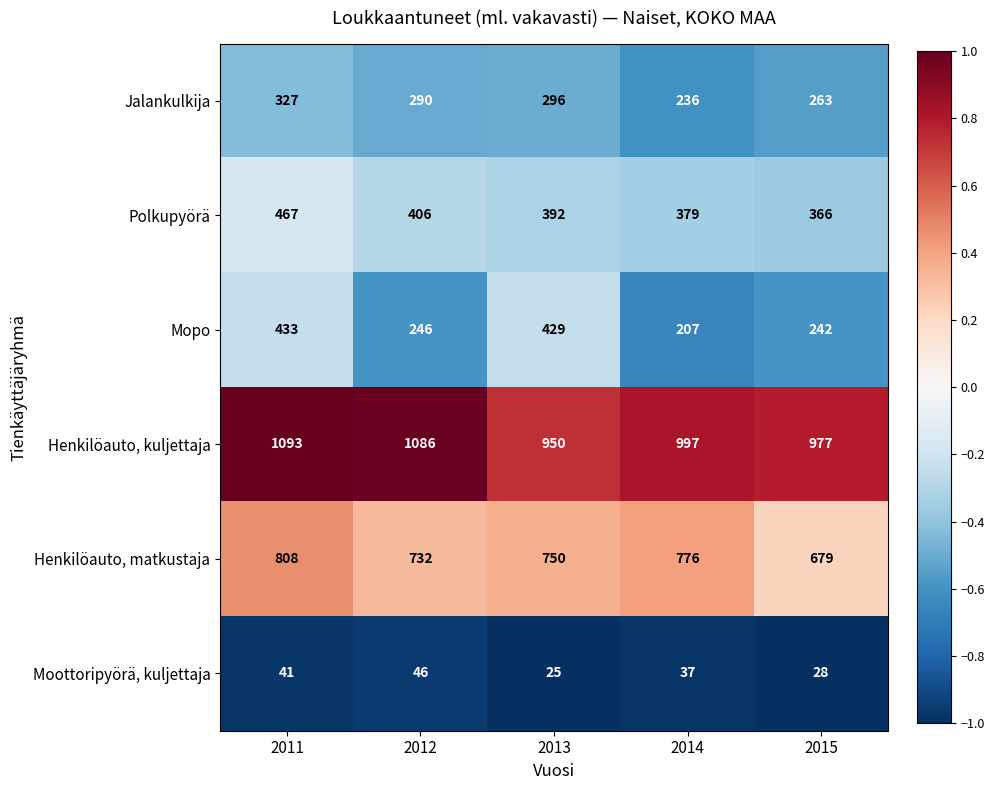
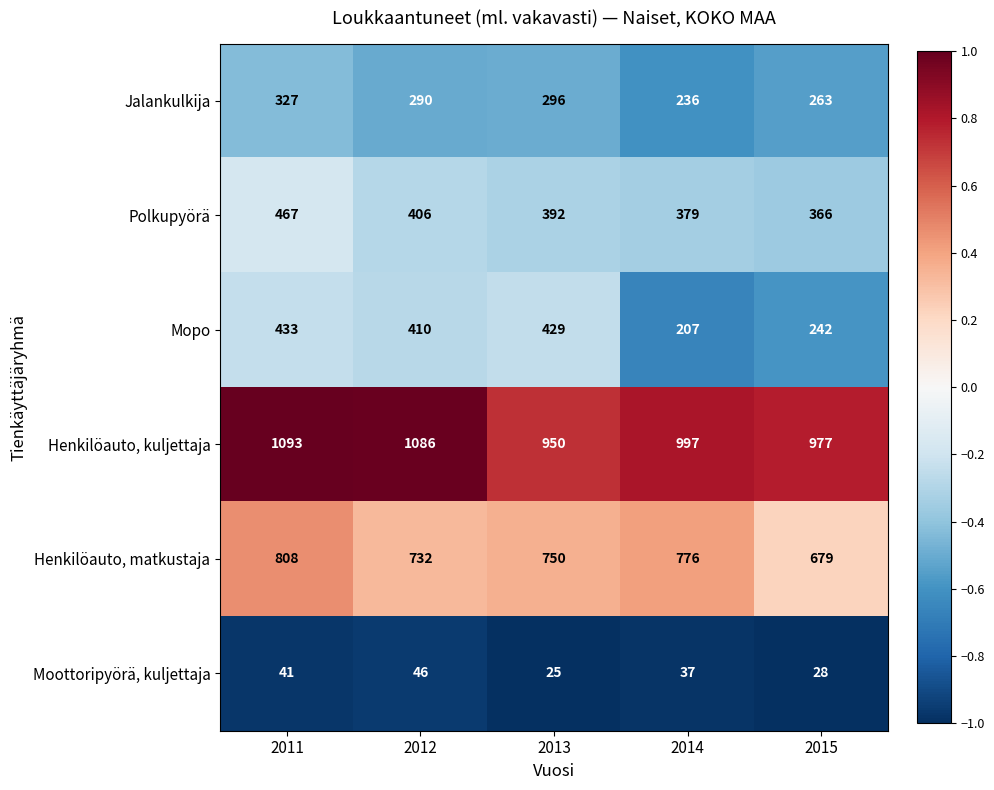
Mopo, 2012: 246 -> 410
